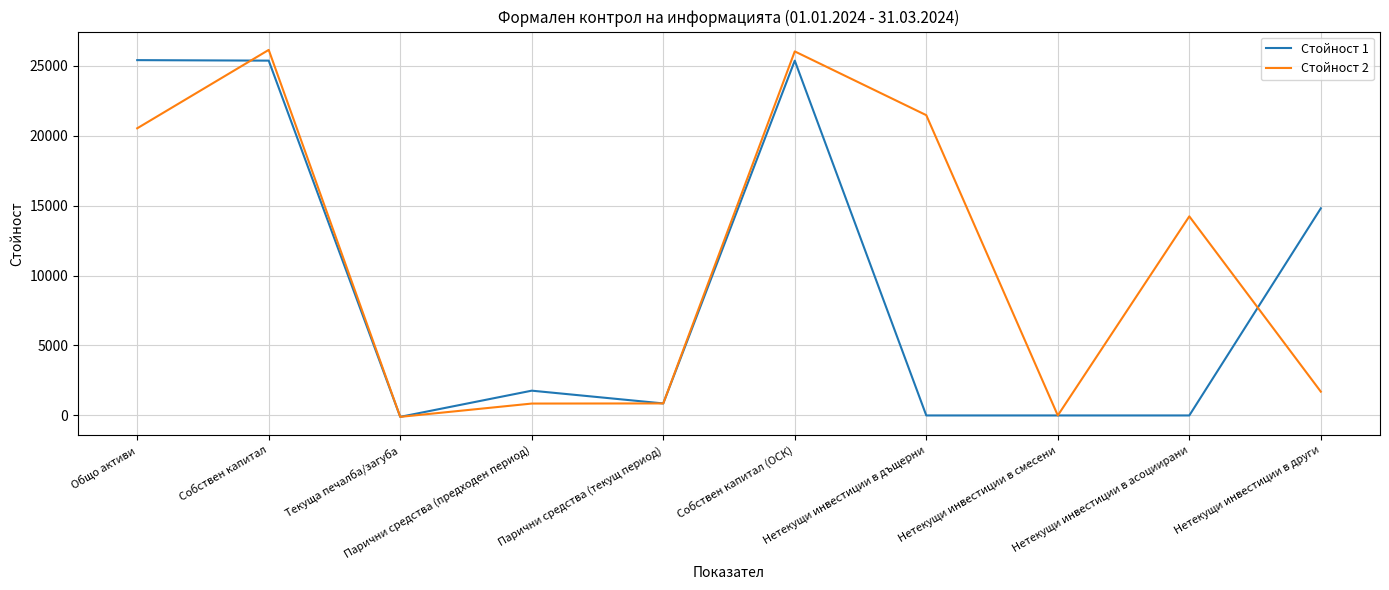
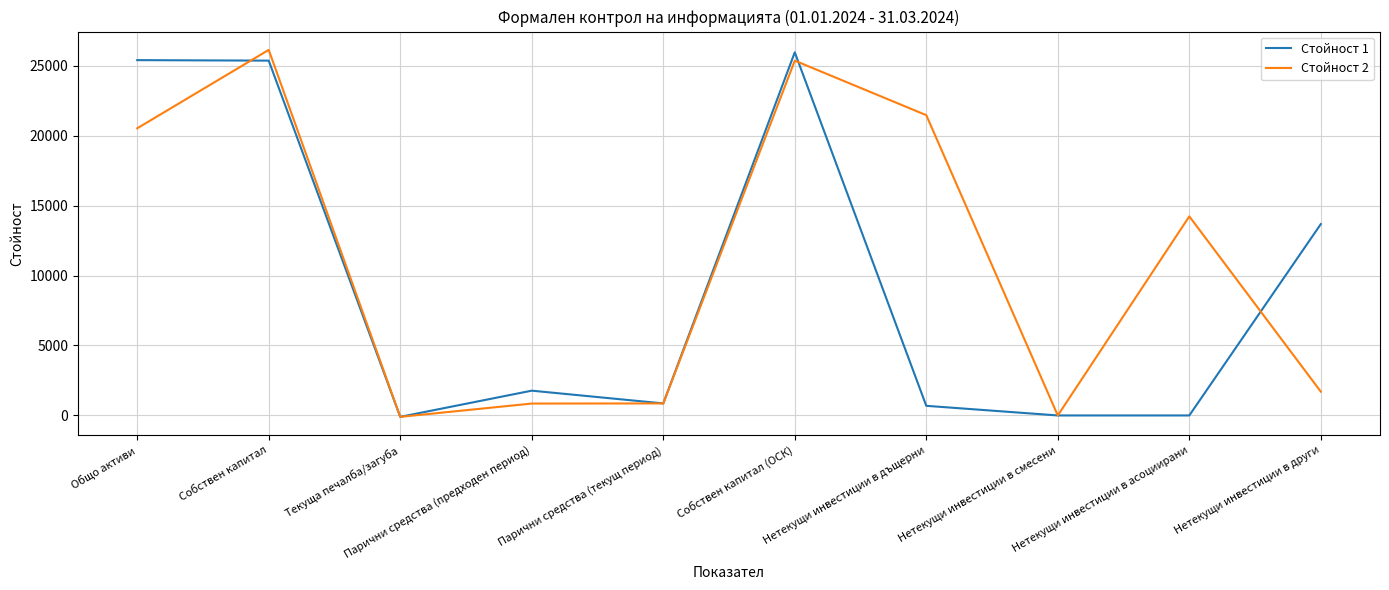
Стойност 1, Собствен капитал (ОСК): 25400 -> 25900
Стойност 2, Собствен капитал (ОСК): 26000 -> 25400
Стойност 1, Нетекущи инвестиции в дъщерни: 0 -> 700
Стойност 1, Нетекущи инвестиции в други: 14800 -> 13700
